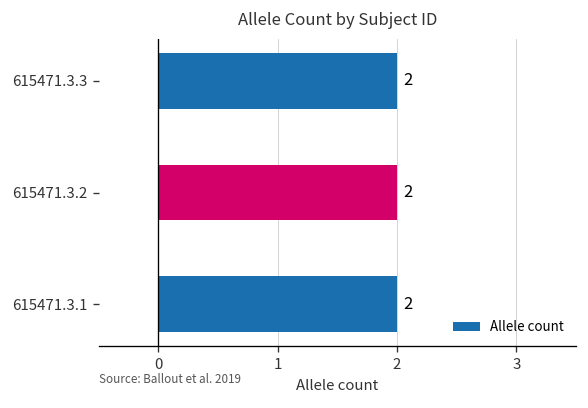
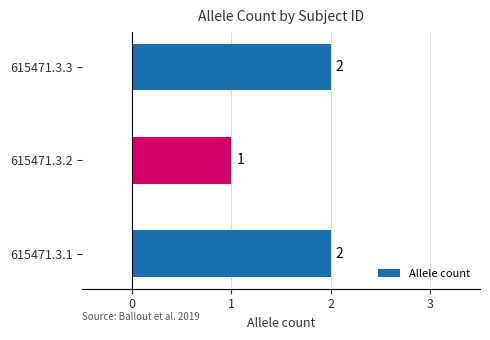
615471.3.2: 2 -> 1
